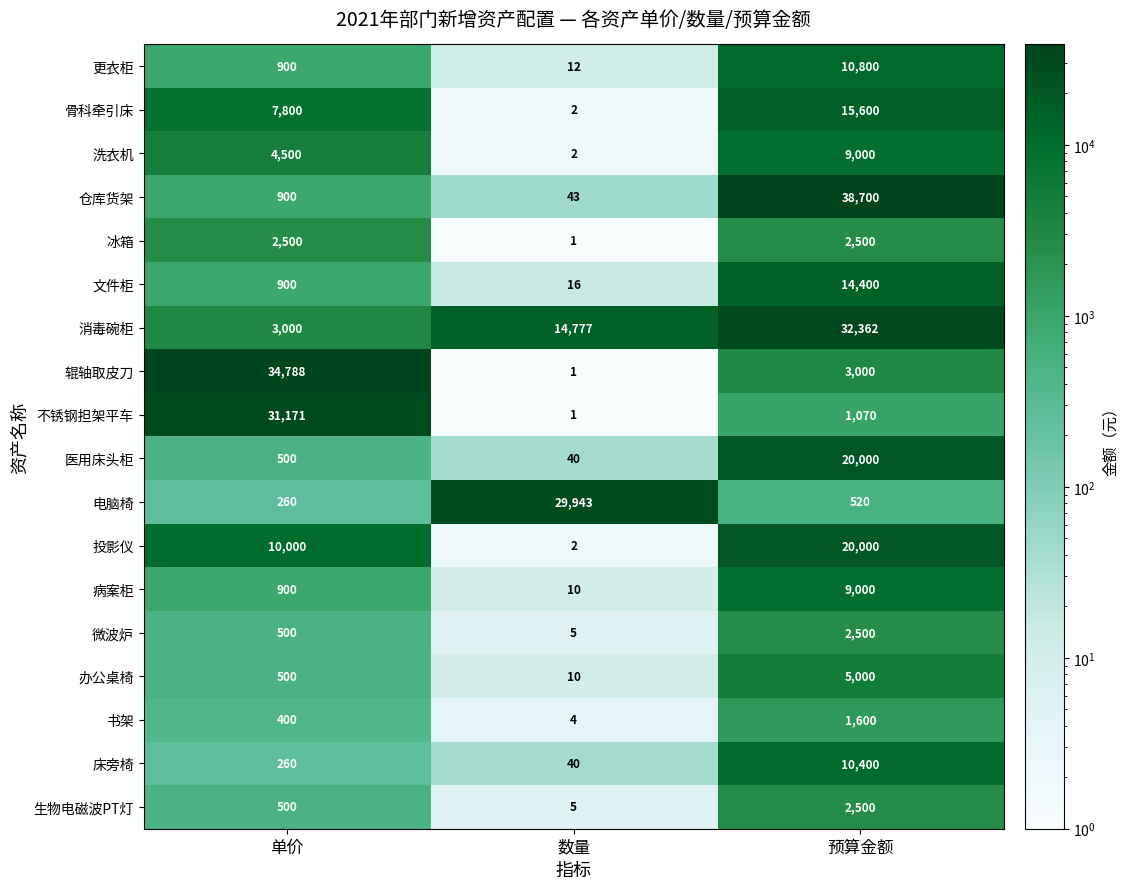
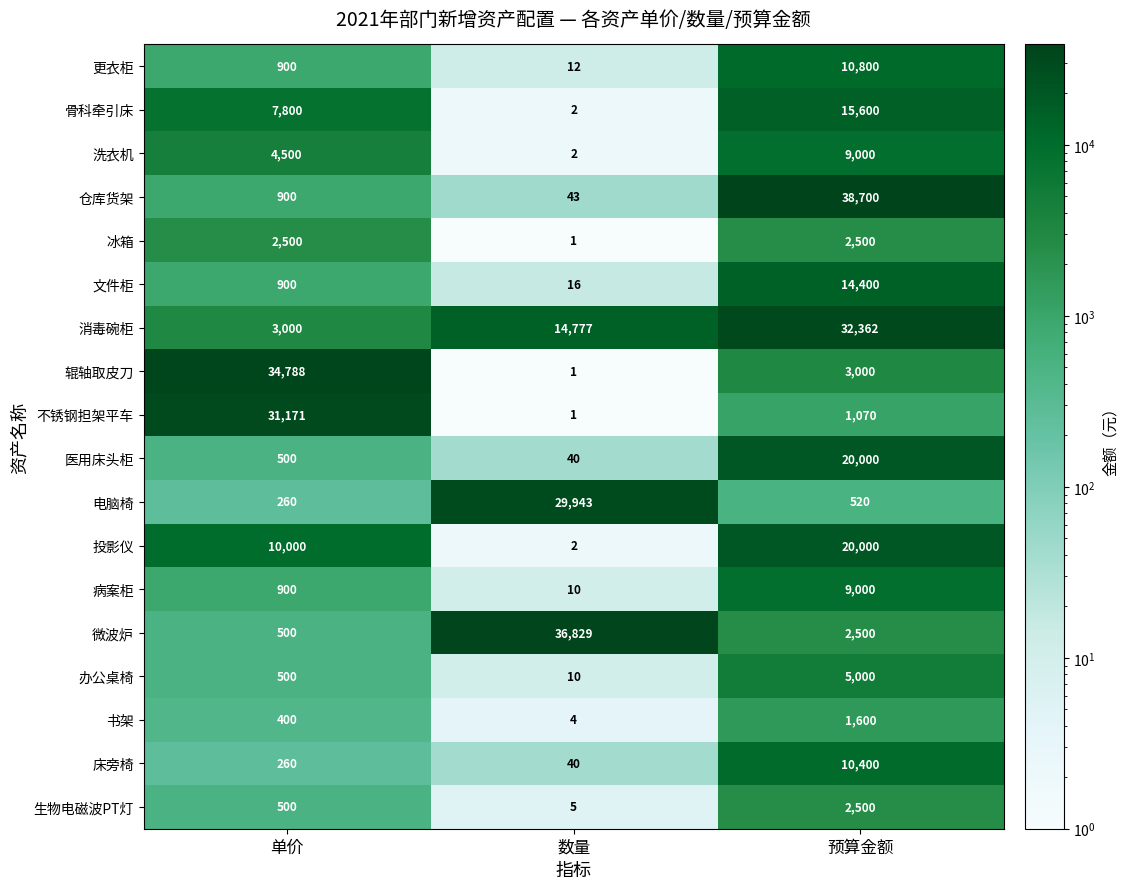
微波炉, 数量: 5 -> 36,829
